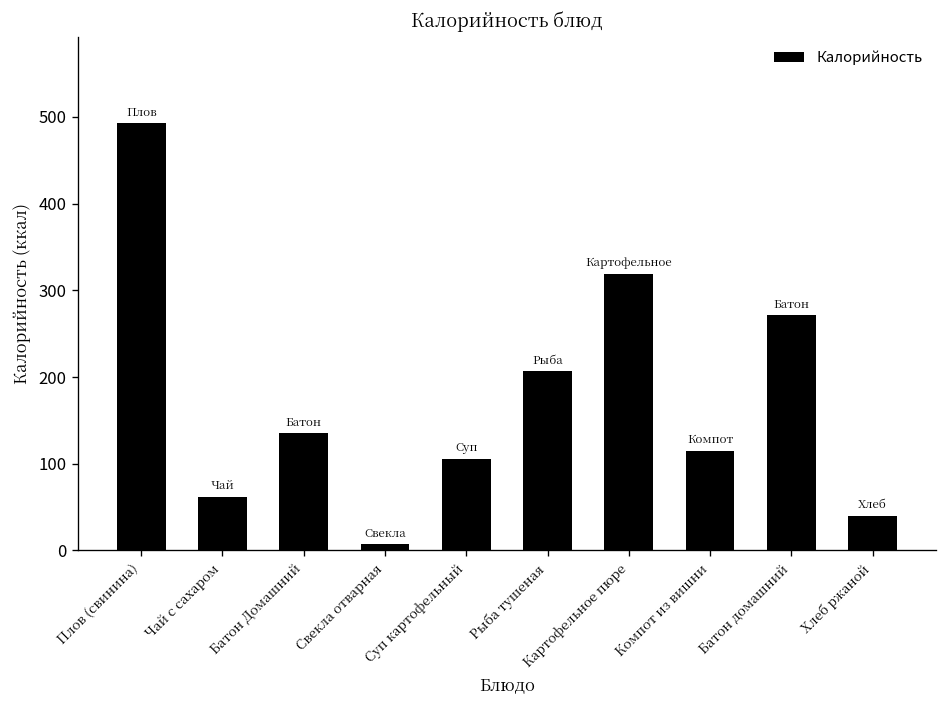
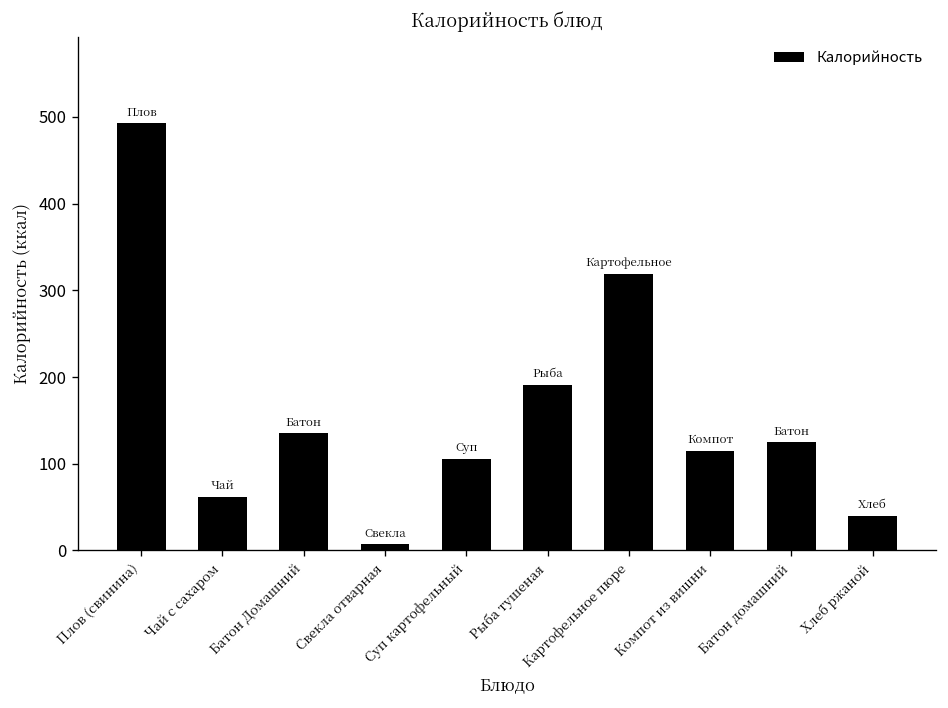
Рыба тушеная: 210 -> 190
Батон домашний: 270 -> 130
